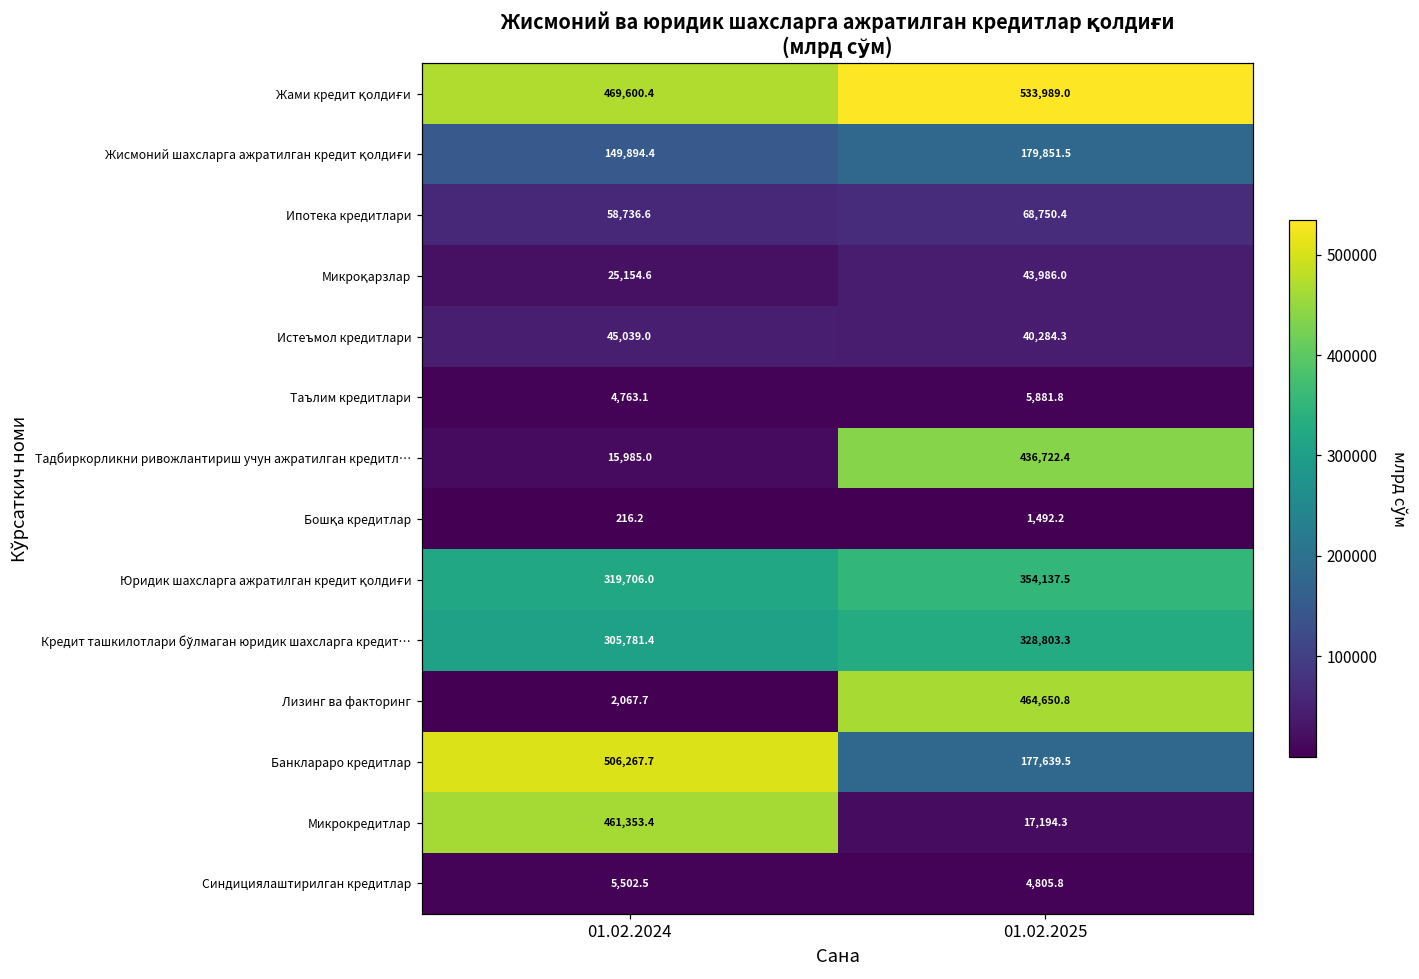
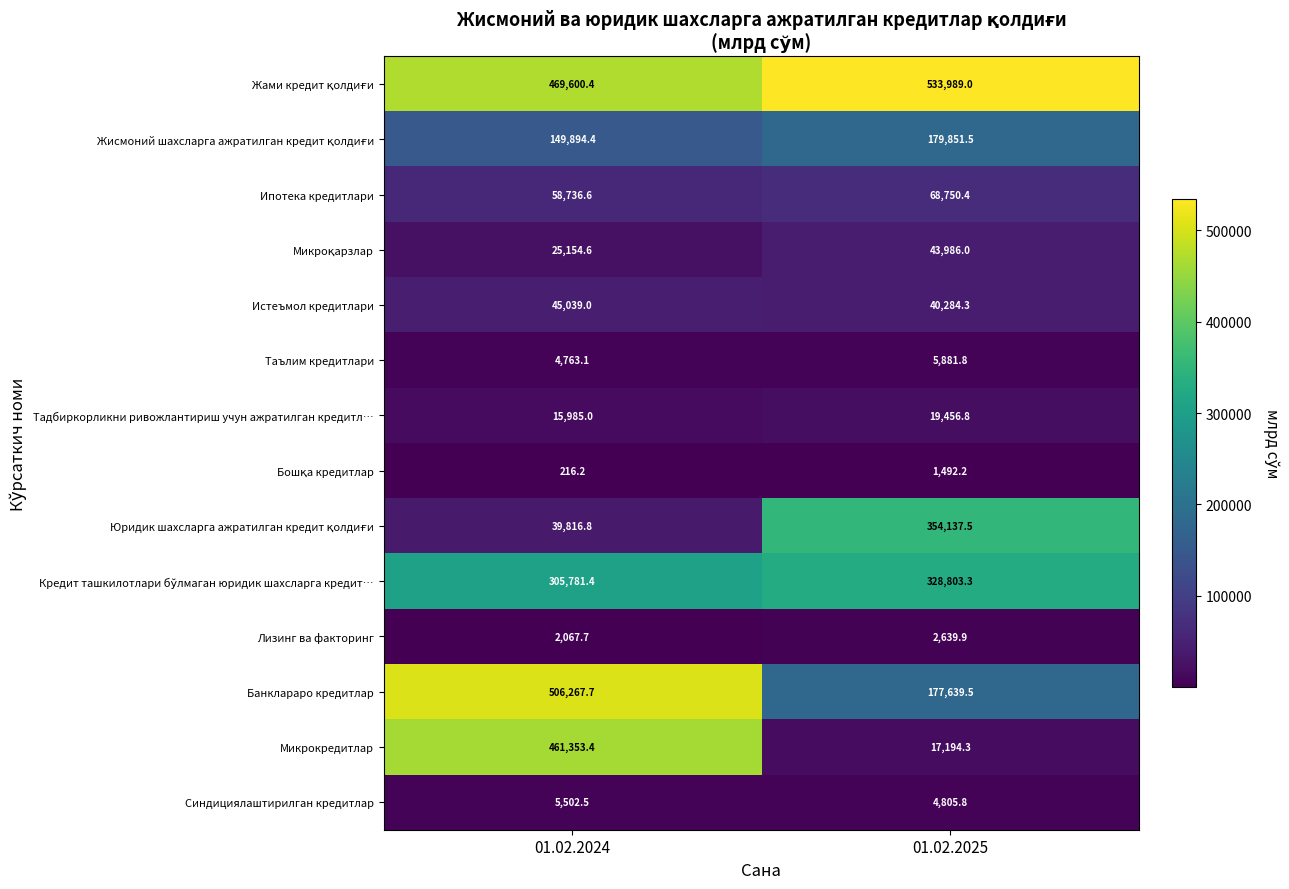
Тадбиркорликни ривожлантириш учун ажратилган кредитл…, 01.02.2025: 436,722.4 -> 19,456.8
Юридик шахсларга ажратилган кредит қолдиғи, 01.02.2024: 319,706.0 -> 39,816.8
Лизинг ва факторинг, 01.02.2025: 464,650.8 -> 2,639.9
